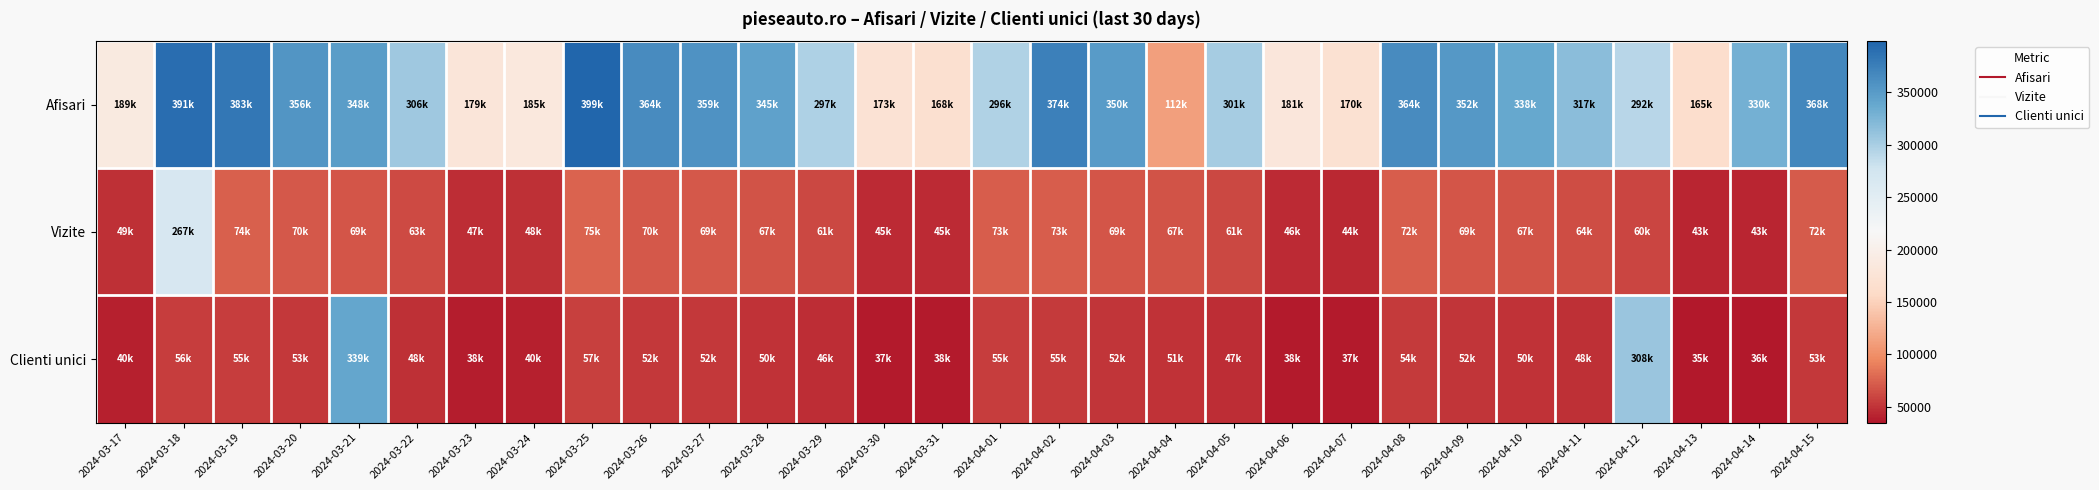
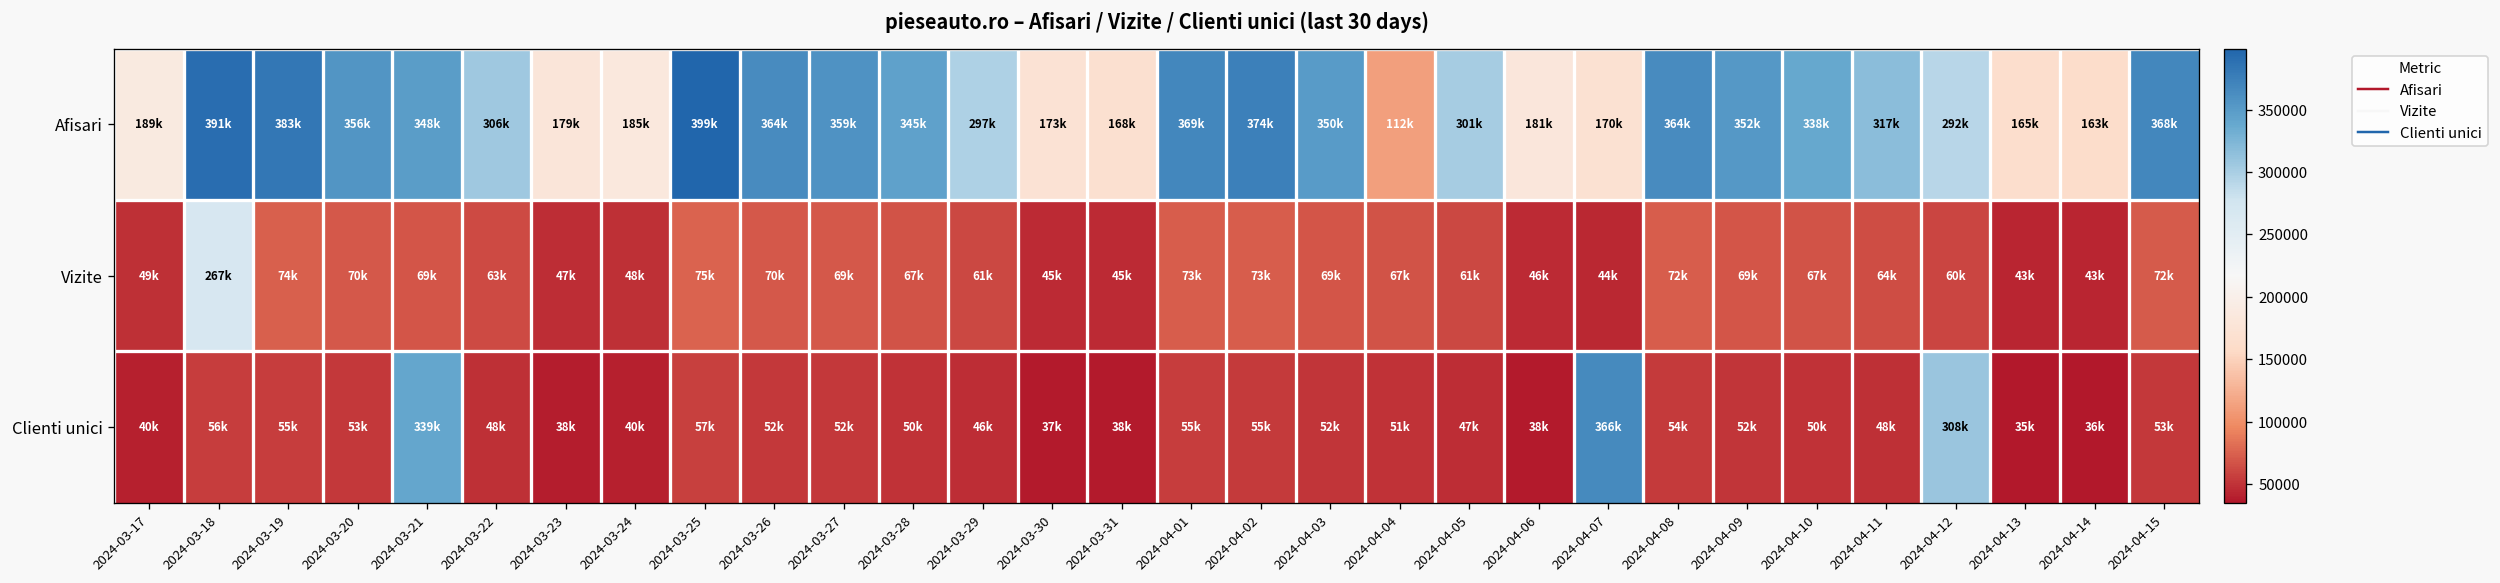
Afisari, 2024-04-01: 296k -> 369k
Afisari, 2024-04-14: 330k -> 163k
Clienti unici, 2024-04-07: 37k -> 366k
